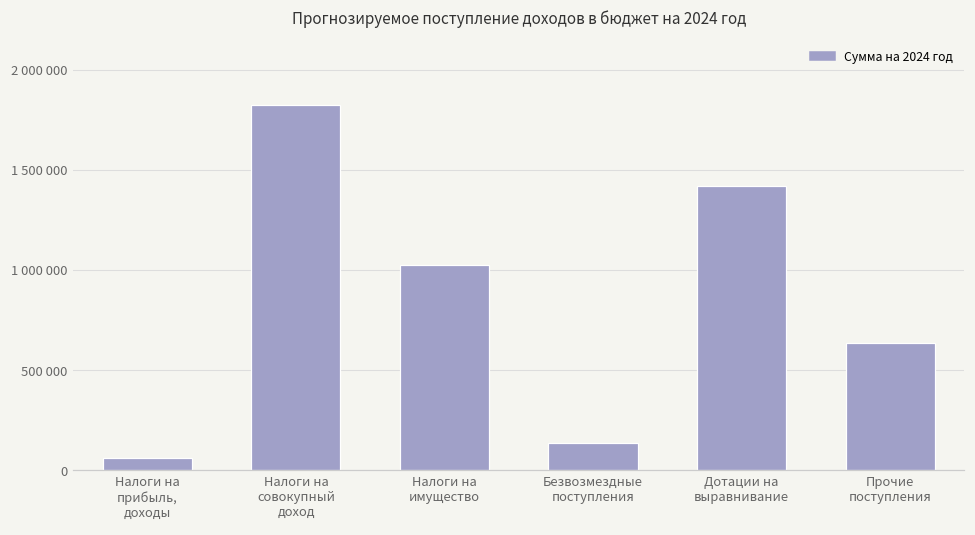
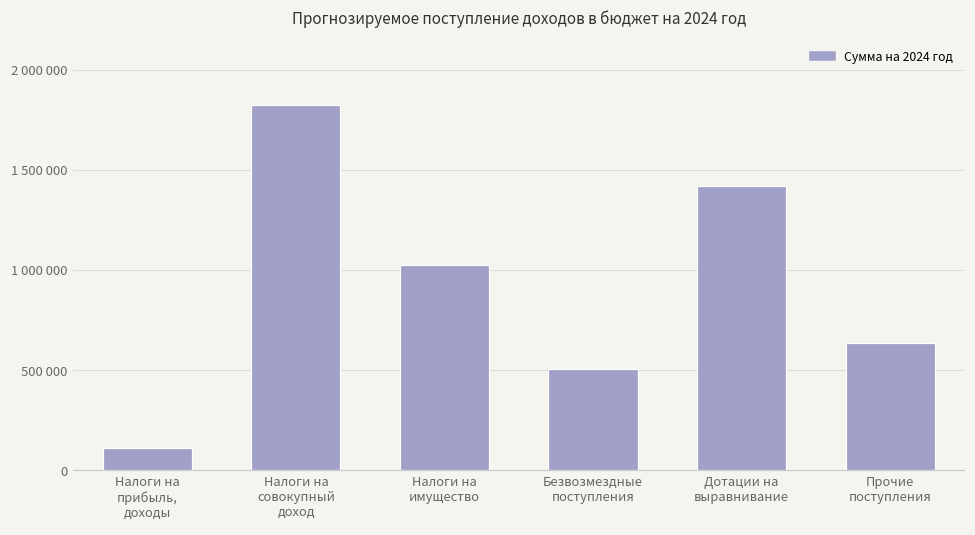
Налоги на прибыль, доходы: 60000 -> 110000
Безвозмездные поступления: 140000 -> 510000
